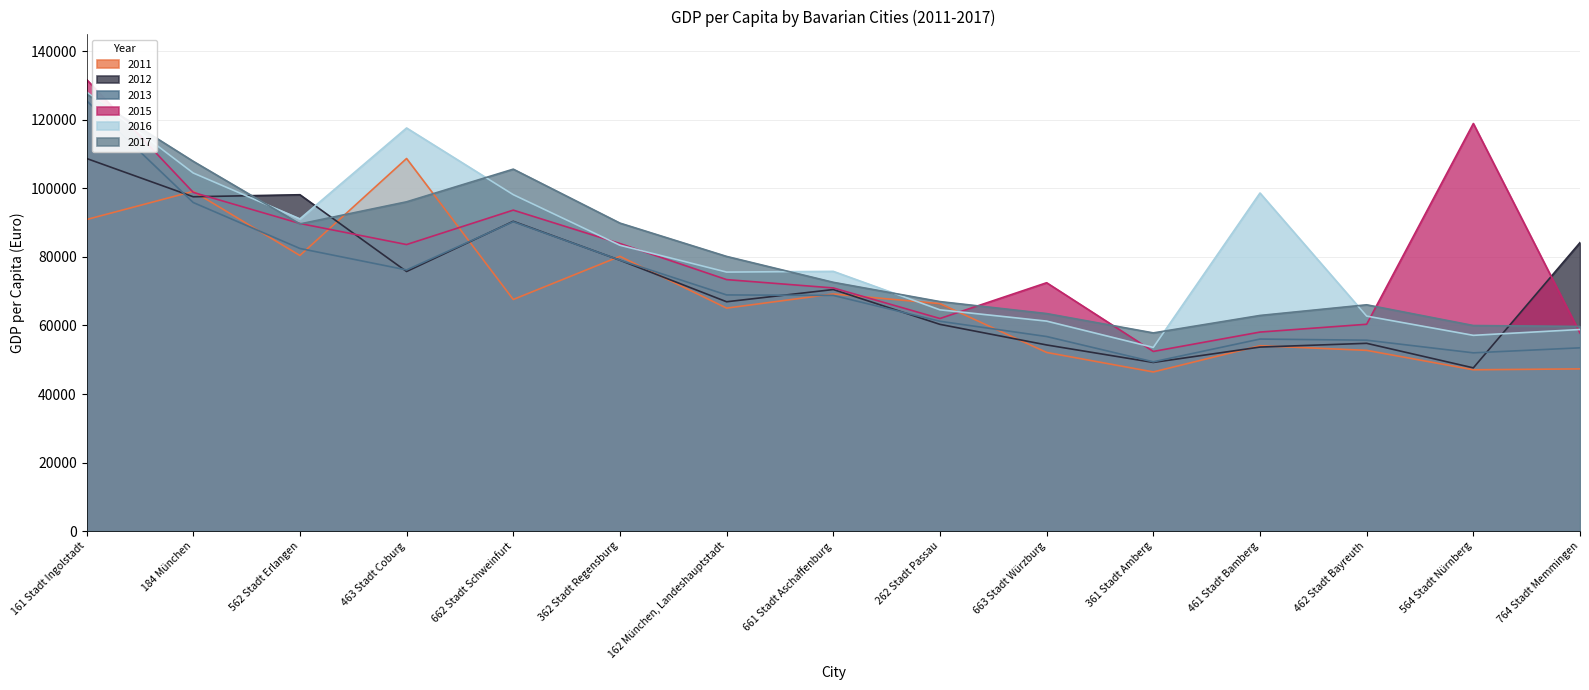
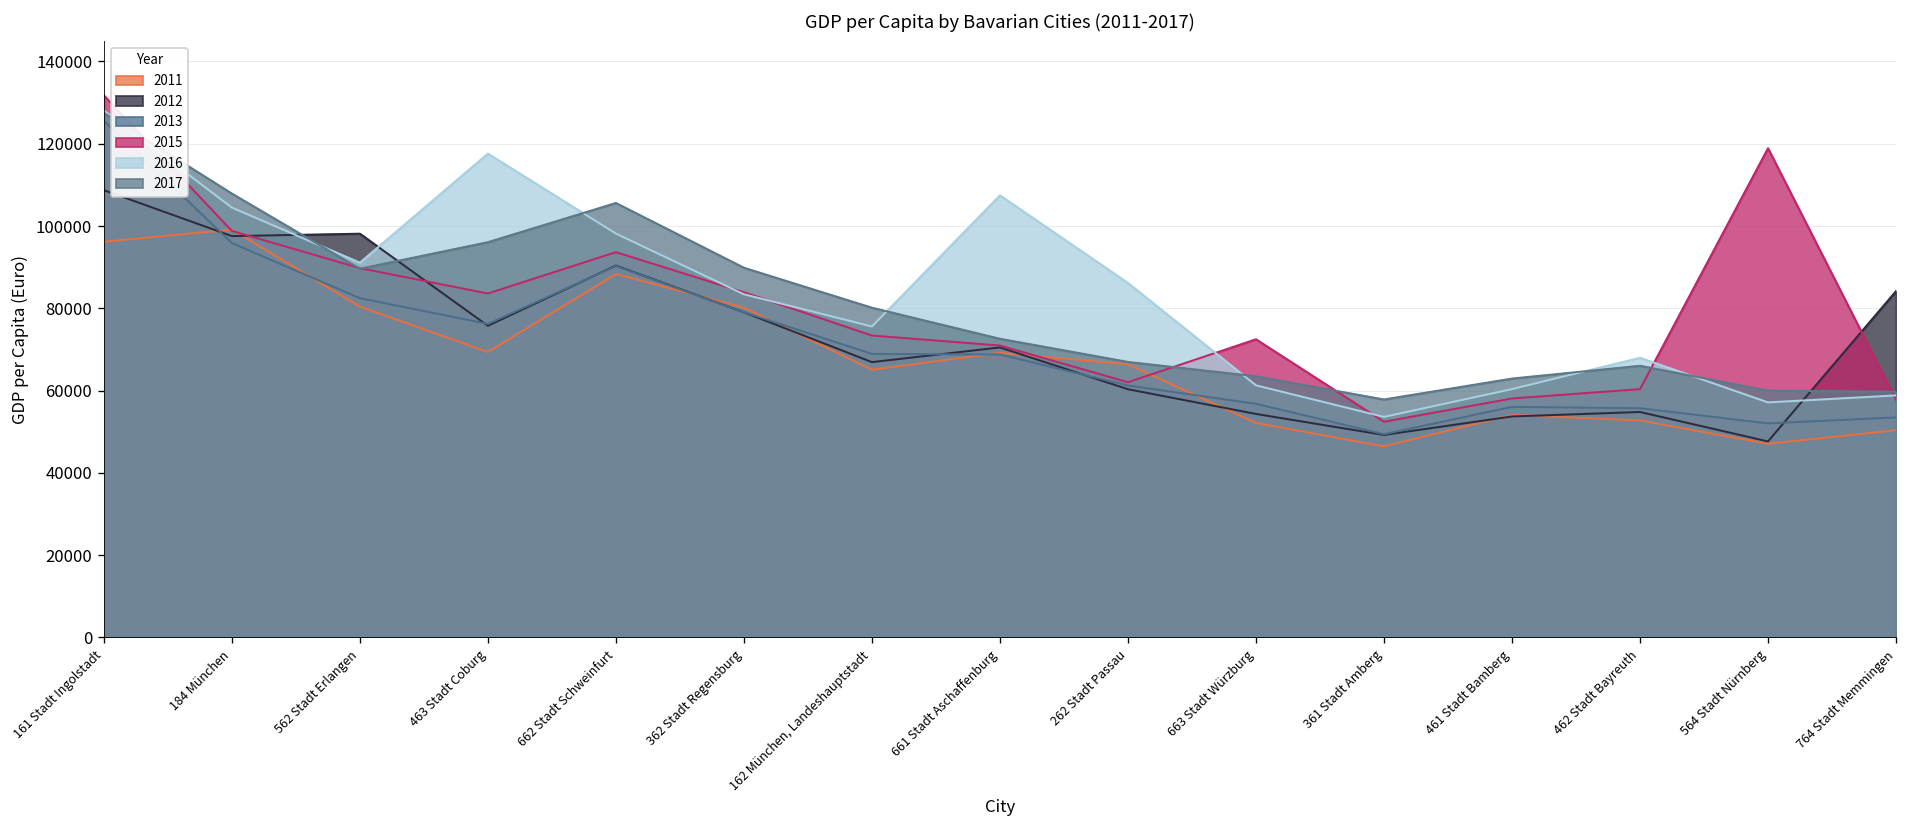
2011, 161 Stadt Ingolstadt: 91000 -> 96000
2011, 463 Stadt Coburg: 109000 -> 69000
2011, 662 Stadt Schweinfurt: 68000 -> 88000
2016, 661 Stadt Aschaffenburg: 76000 -> 107000
2016, 262 Stadt Passau: 65000 -> 86000
2016, 461 Stadt Bamberg: 99000 -> 60000
2016, 462 Stadt Bayreuth: 63000 -> 68000
2011, 764 Stadt Memmingen: 47000 -> 50000
